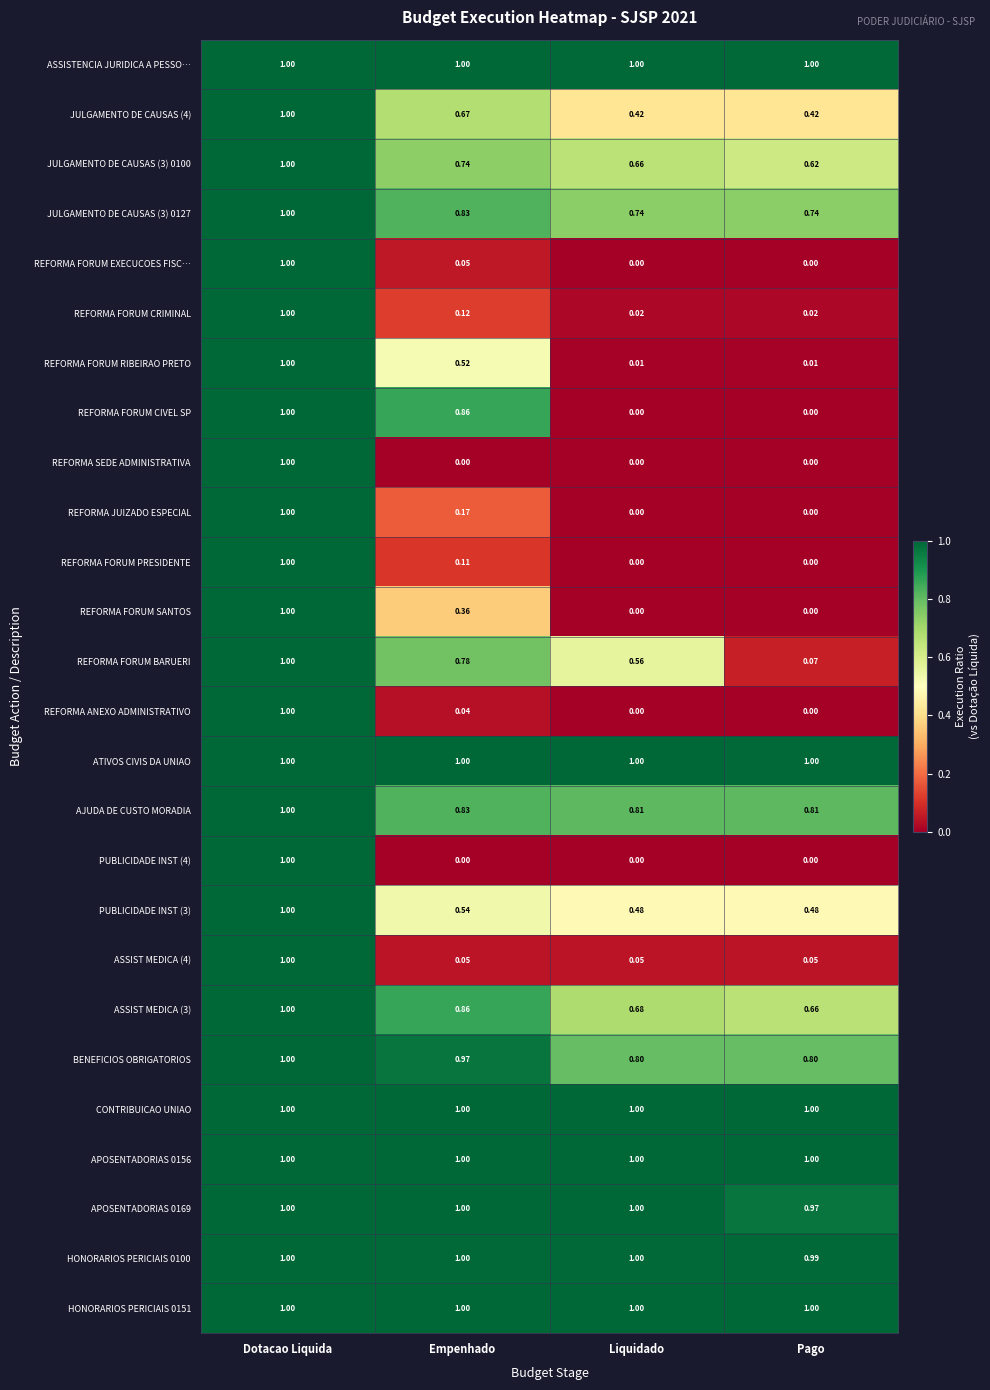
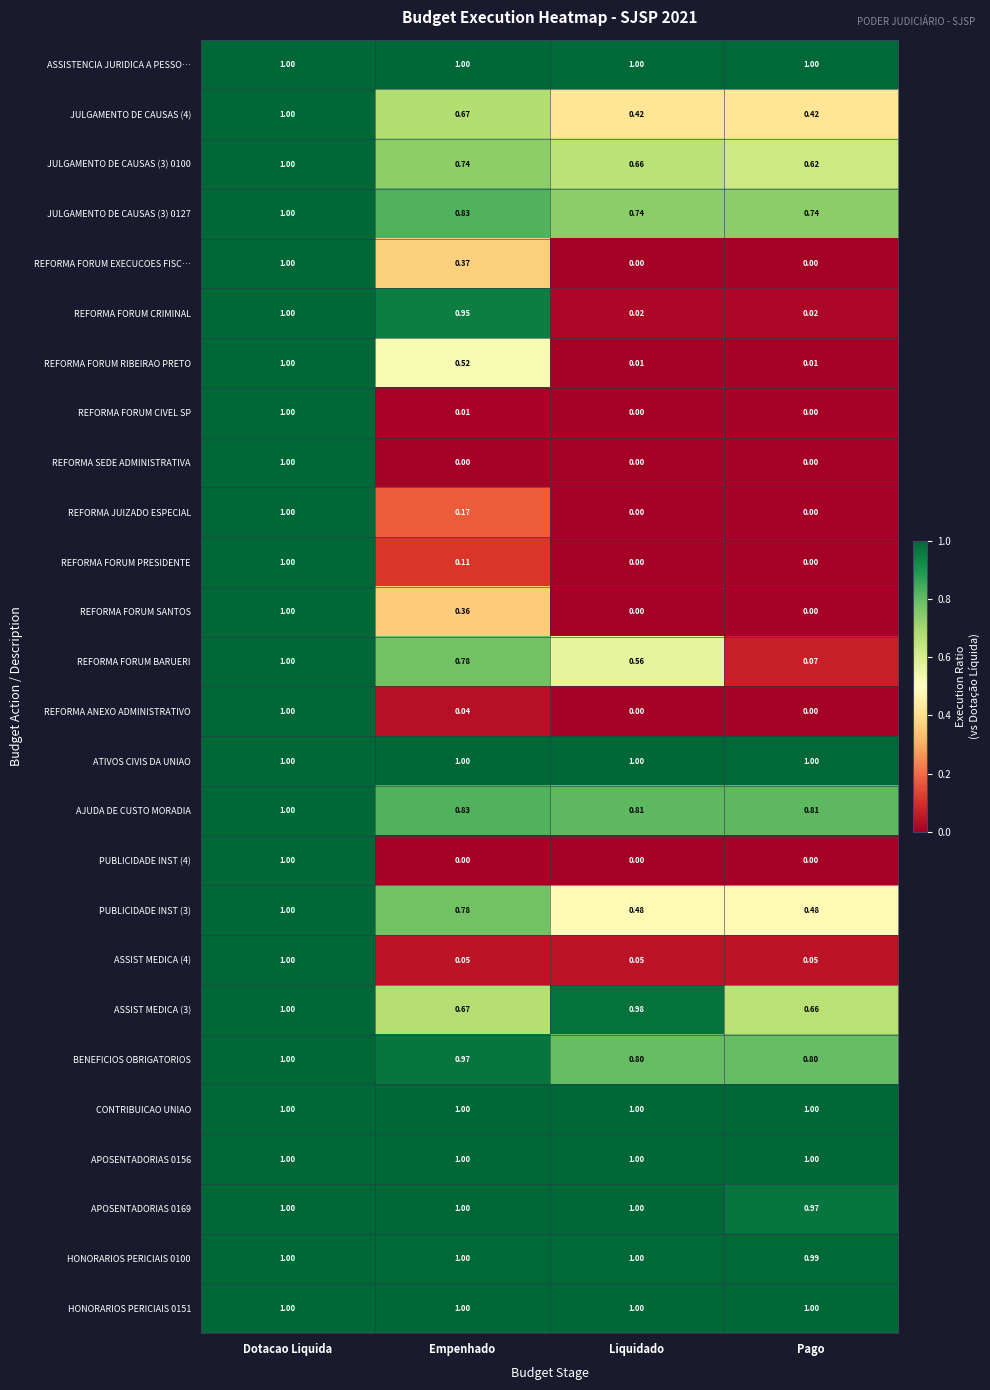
REFORMA FORUM EXECUCOES FISC…, Empenhado: 0.05 -> 0.37
REFORMA FORUM CRIMINAL, Empenhado: 0.12 -> 0.95
REFORMA FORUM CIVEL SP, Empenhado: 0.86 -> 0.01
PUBLICIDADE INST (3), Empenhado: 0.54 -> 0.78
ASSIST MEDICA (3), Empenhado: 0.86 -> 0.67
ASSIST MEDICA (3), Liquidado: 0.68 -> 0.98
